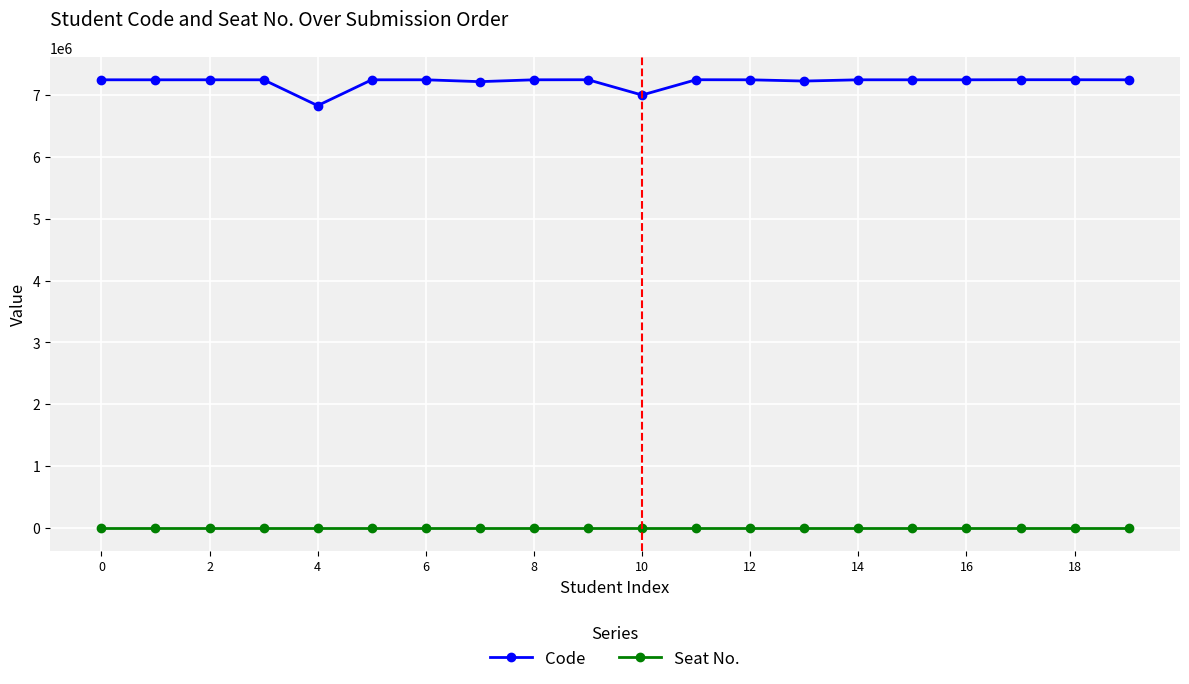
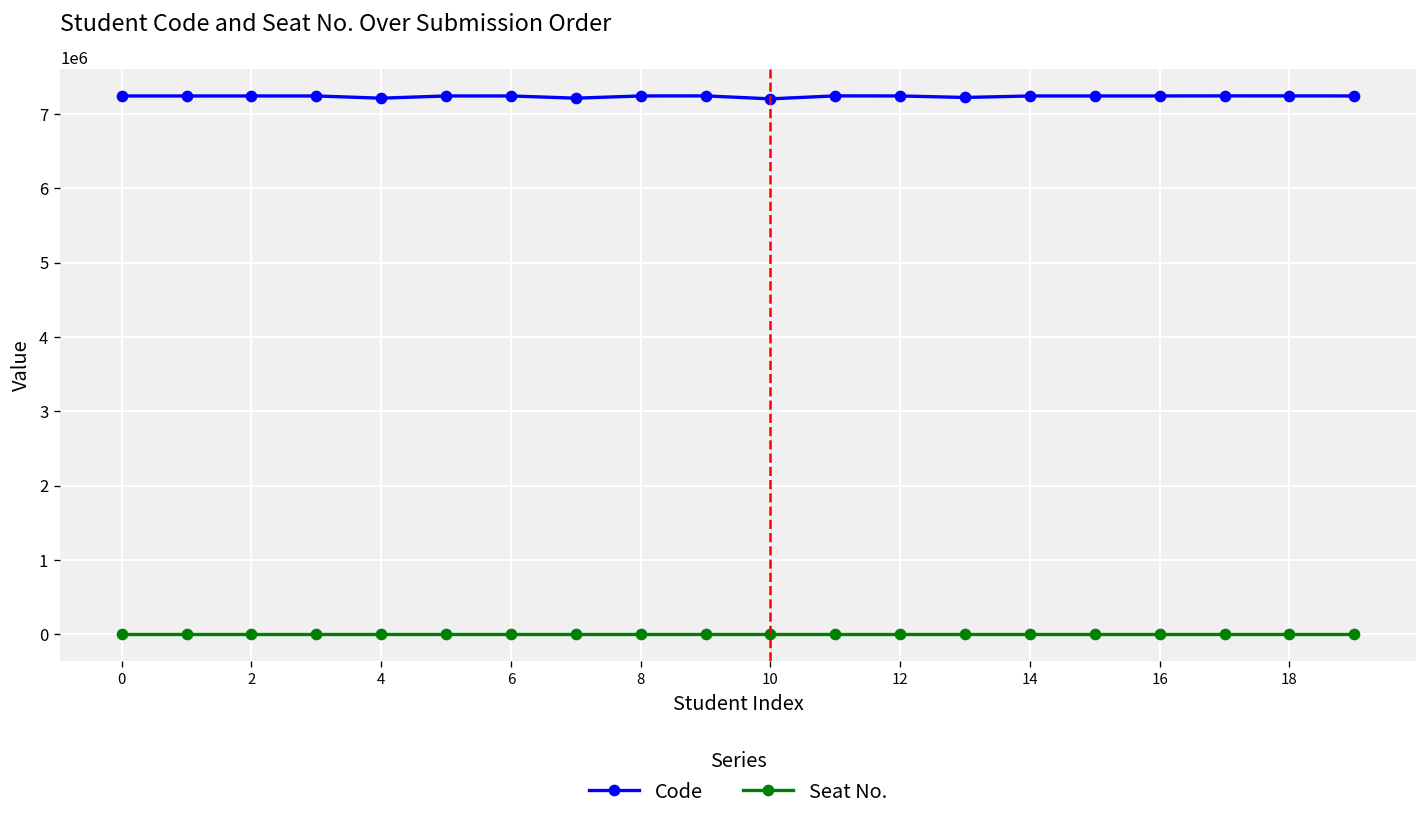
Code, 4: 6800000 -> 7200000
Code, 10: 7000000 -> 7200000
